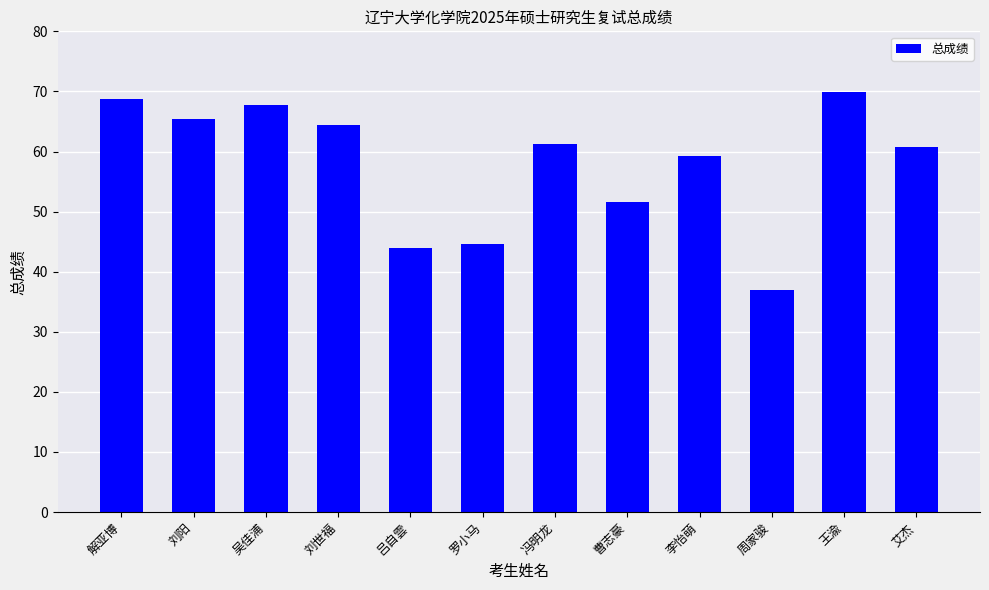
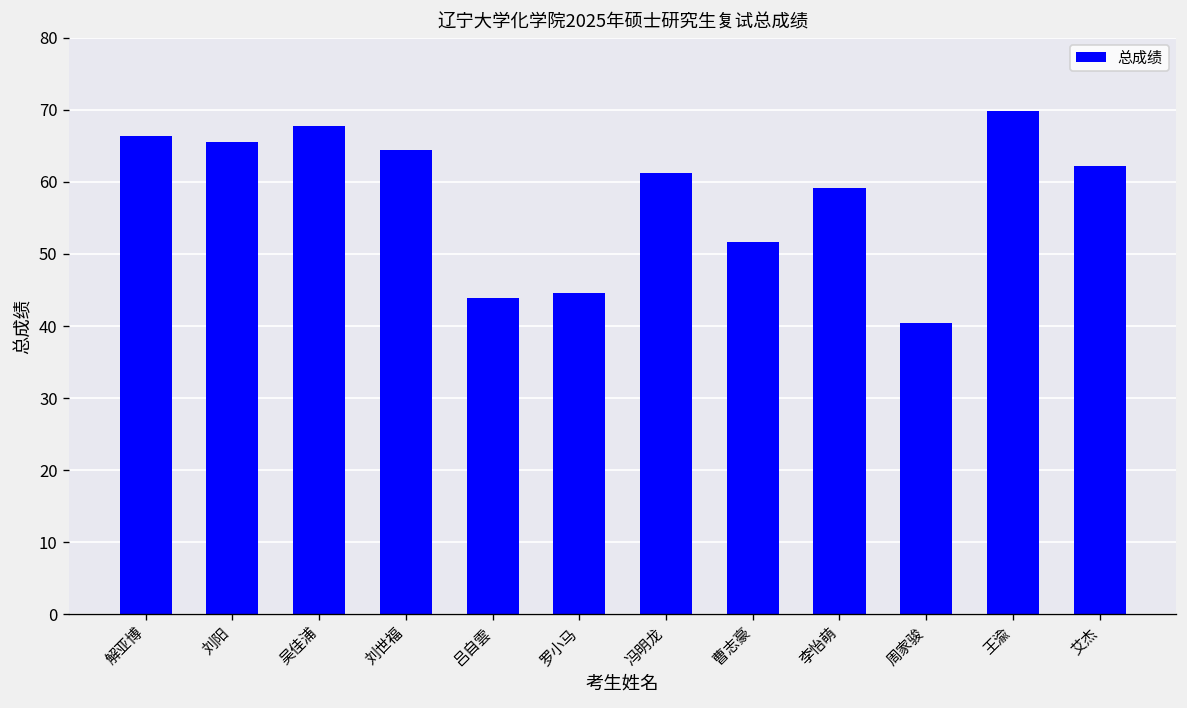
解亚博: 69 -> 66
周家骏: 37 -> 40
艾杰: 61 -> 62
